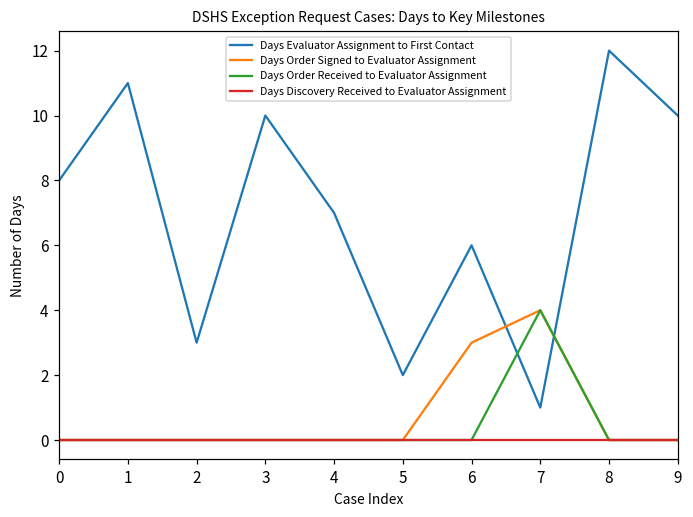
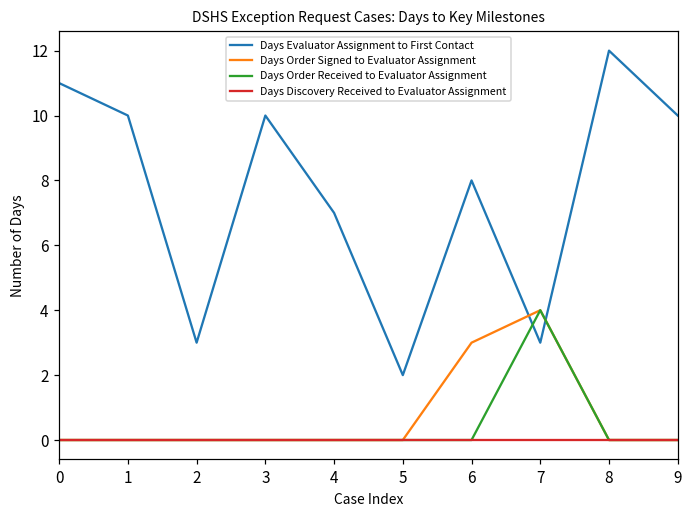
Days Evaluator Assignment to First Contact, 0: 8 -> 11
Days Evaluator Assignment to First Contact, 1: 11 -> 10
Days Evaluator Assignment to First Contact, 6: 6 -> 8
Days Evaluator Assignment to First Contact, 7: 1 -> 3
